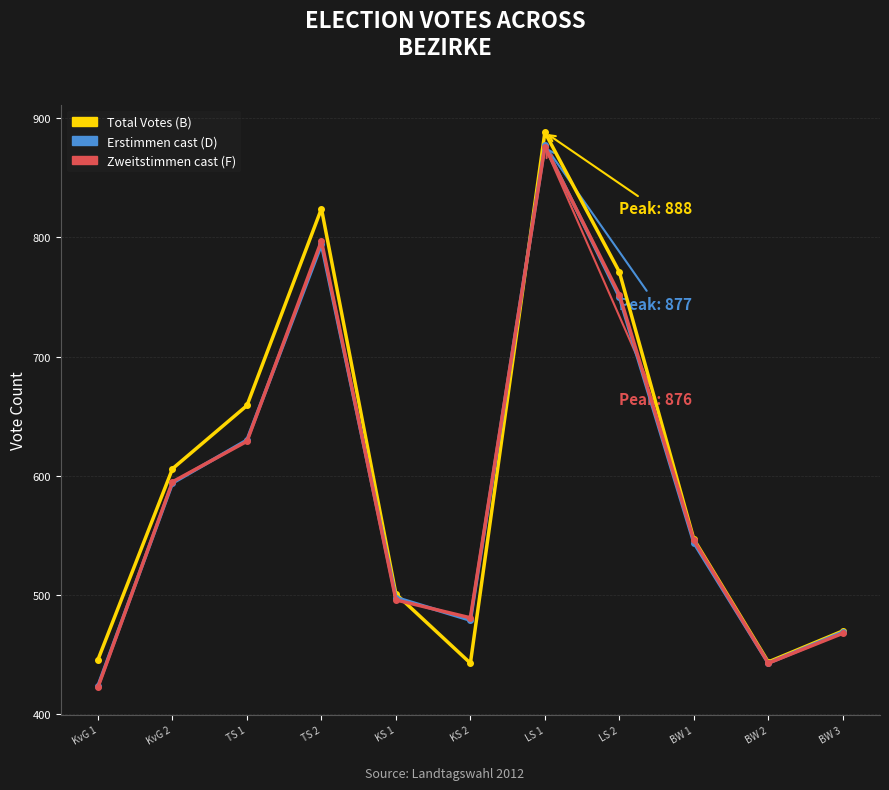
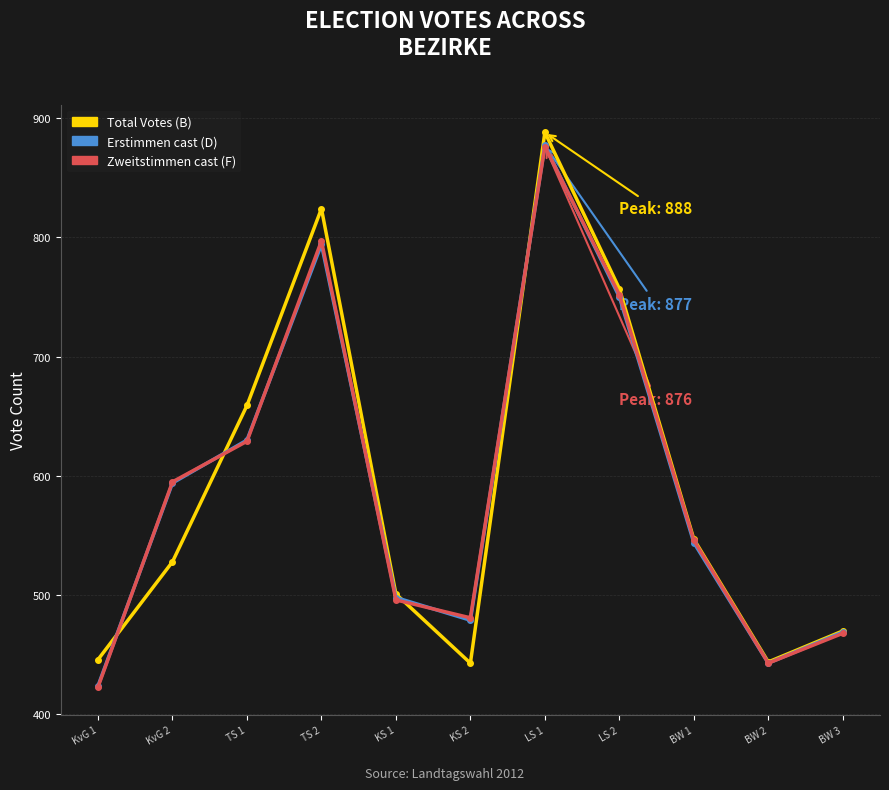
Total Votes (B), KvG 2: 606 -> 528
Total Votes (B), LS 2: 771 -> 757
